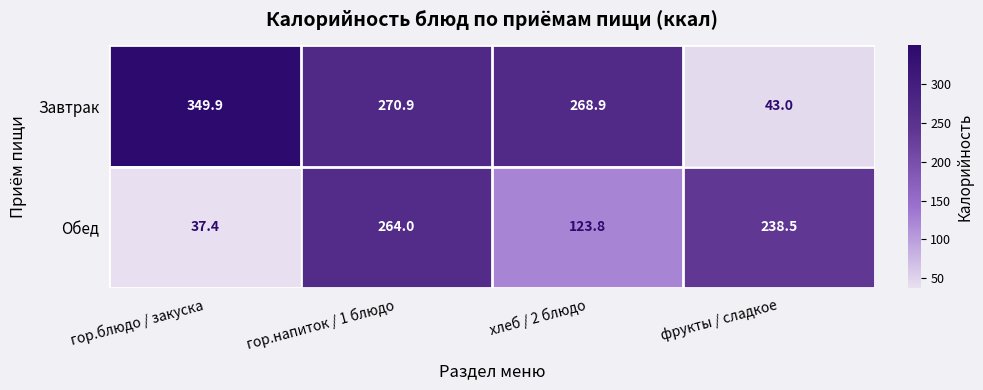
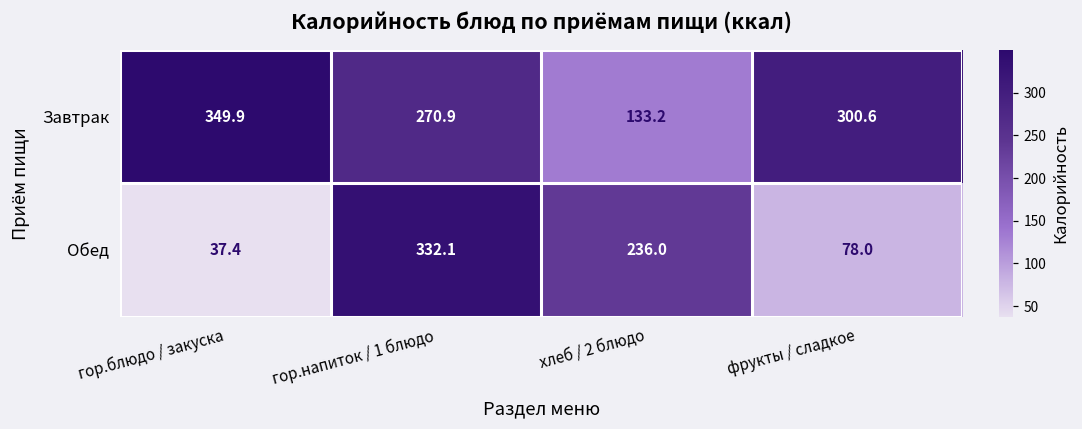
Завтрак, хлеб / 2 блюдо: 268.9 -> 133.2
Завтрак, фрукты / сладкое: 43.0 -> 300.6
Обед, гор.напиток / 1 блюдо: 264.0 -> 332.1
Обед, хлеб / 2 блюдо: 123.8 -> 236.0
Обед, фрукты / сладкое: 238.5 -> 78.0
